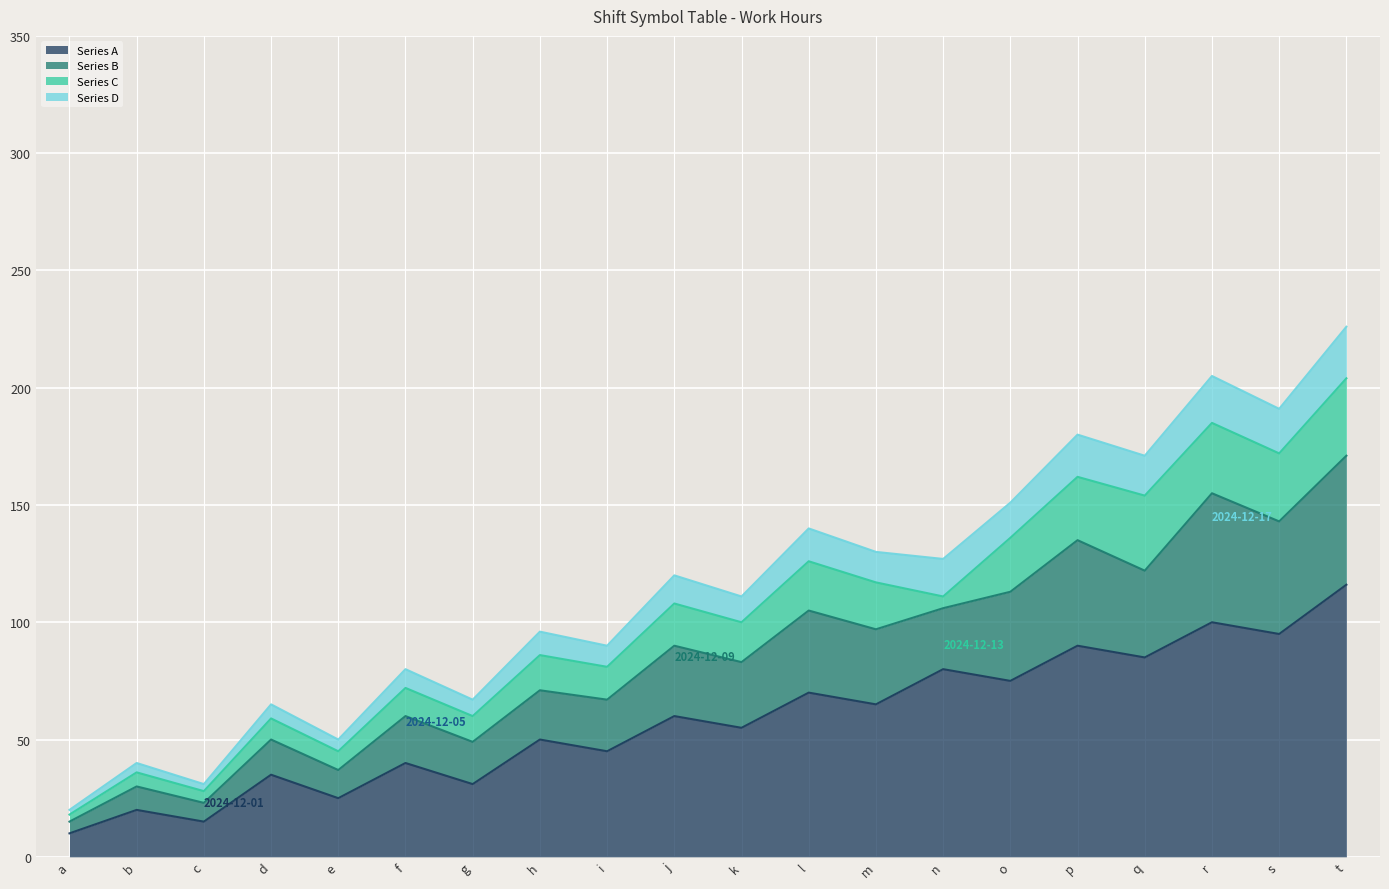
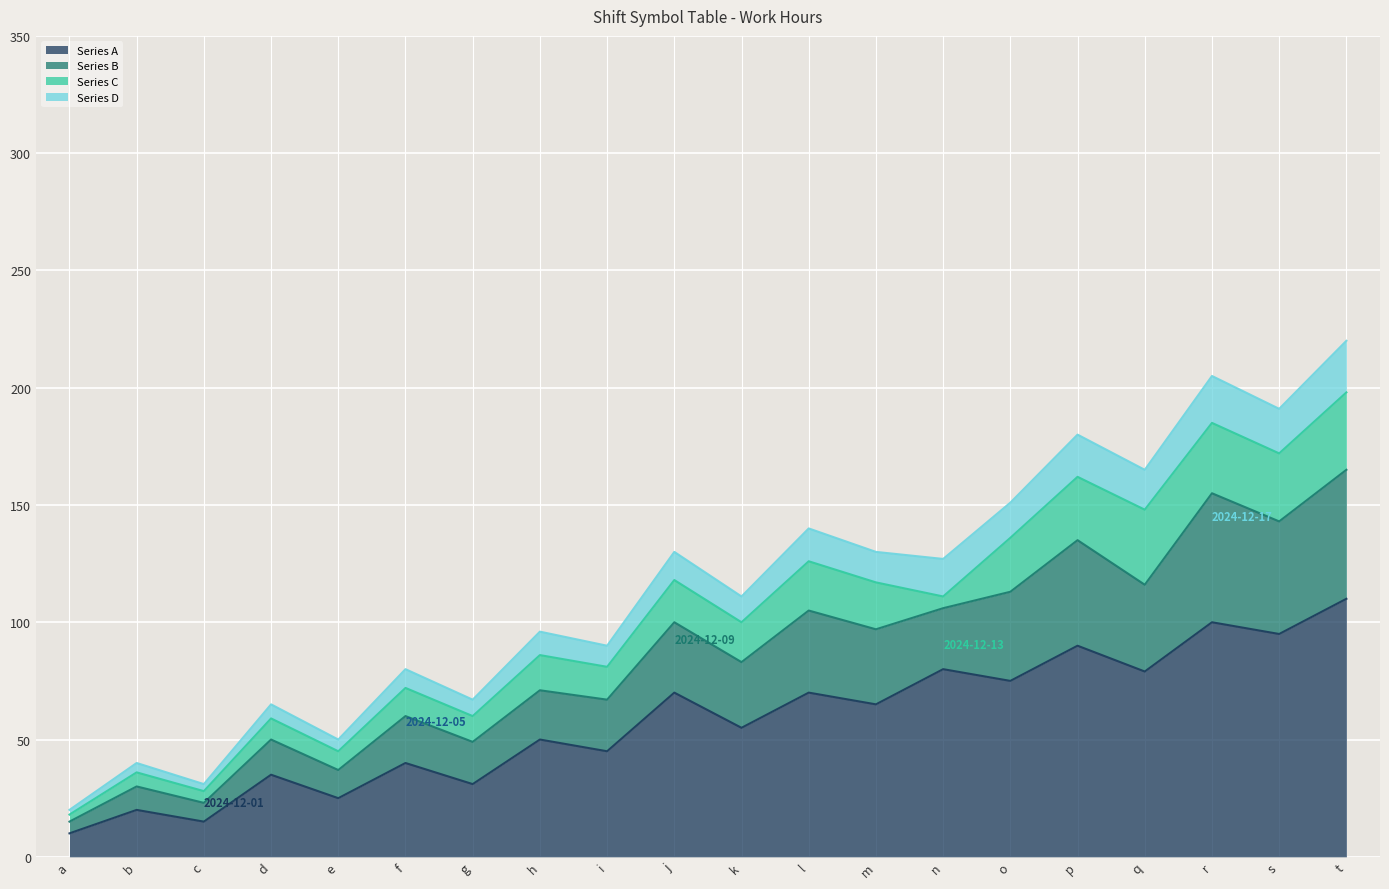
Series A, j: 60 -> 70
Series A, q: 85 -> 79
Series A, t: 116 -> 110
